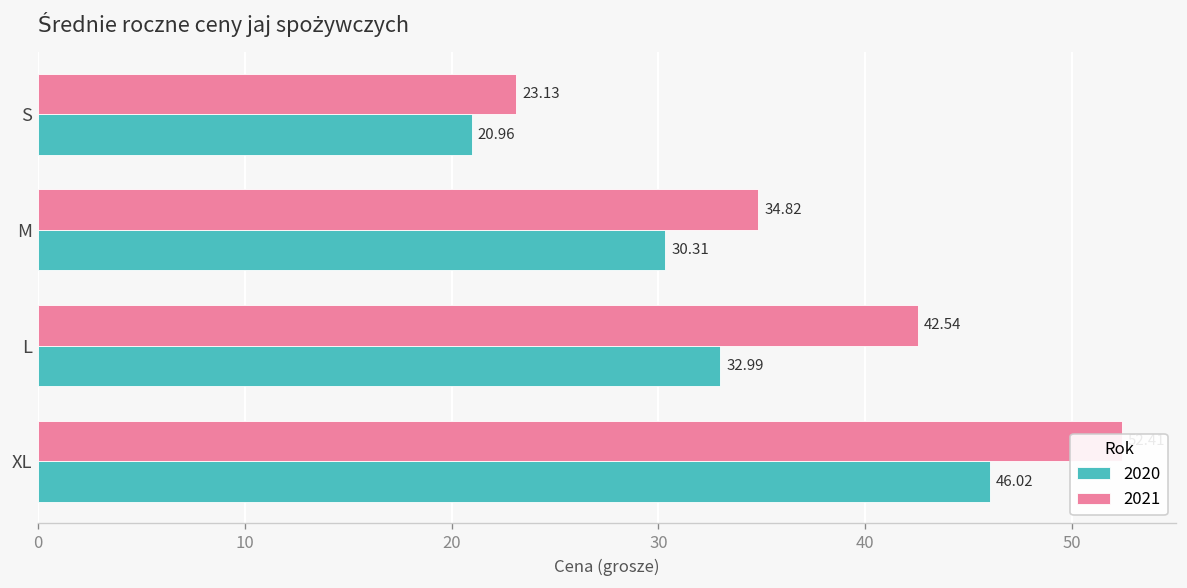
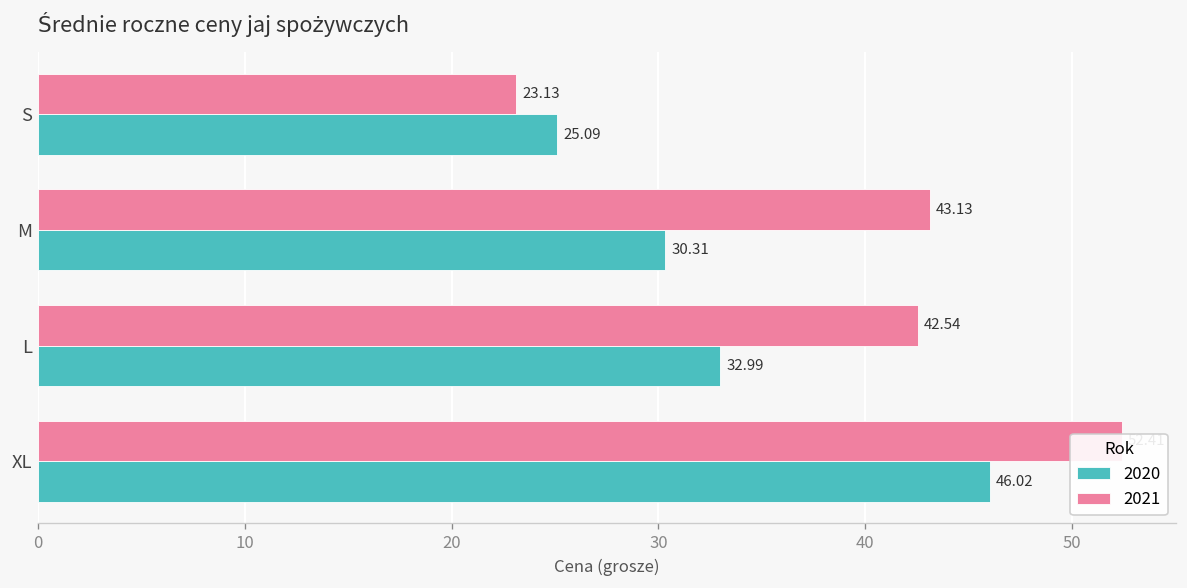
2020, S: 20.96 -> 25.09
2021, M: 34.82 -> 43.13
